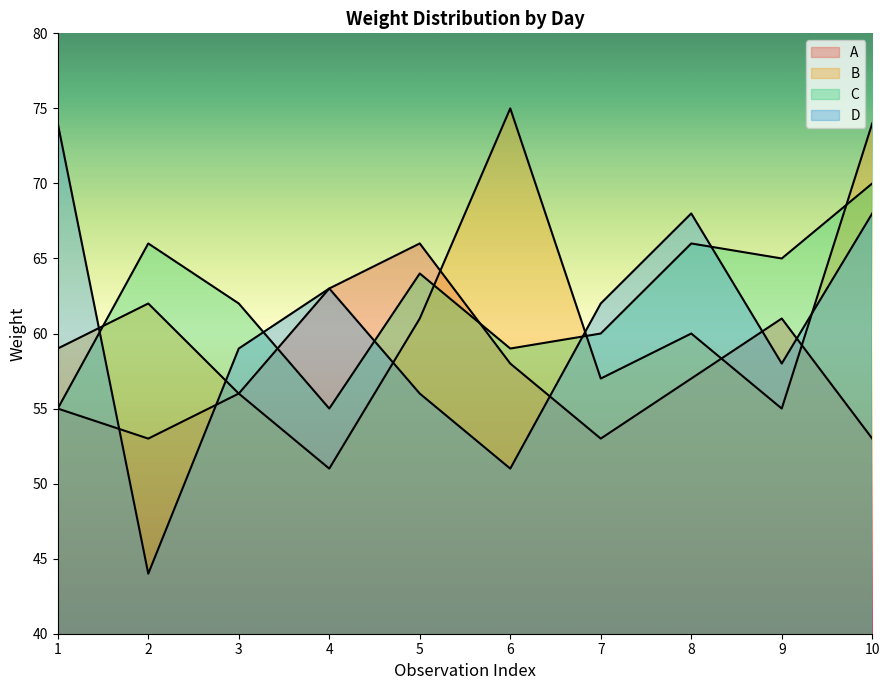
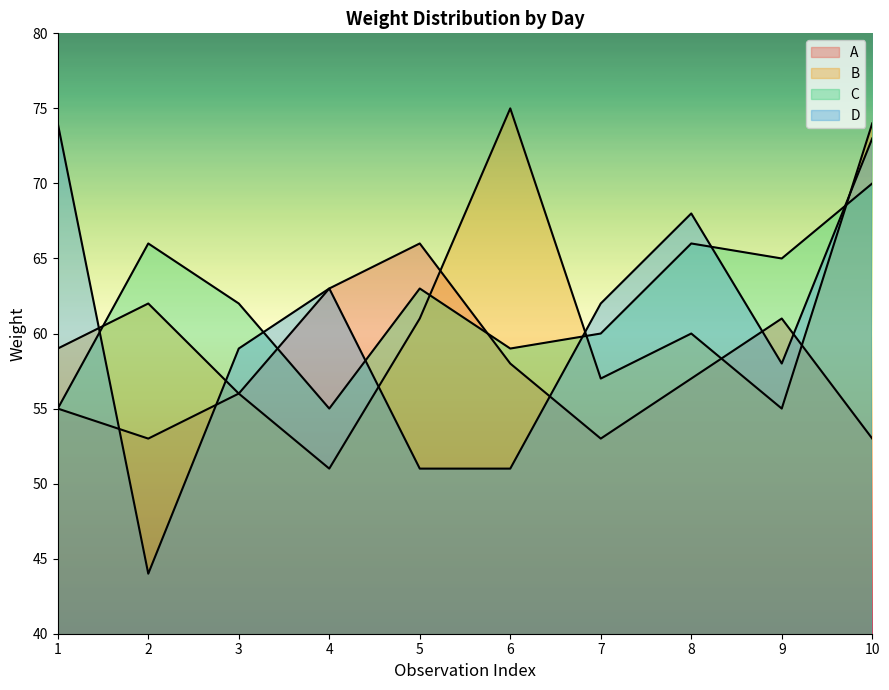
C, 5: 64 -> 63
D, 5: 56 -> 51
D, 10: 68 -> 73
